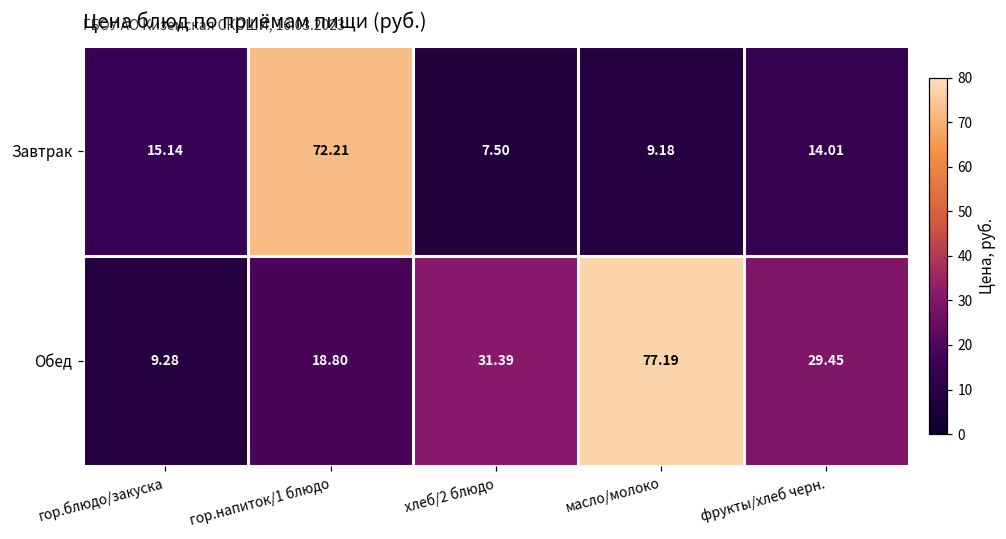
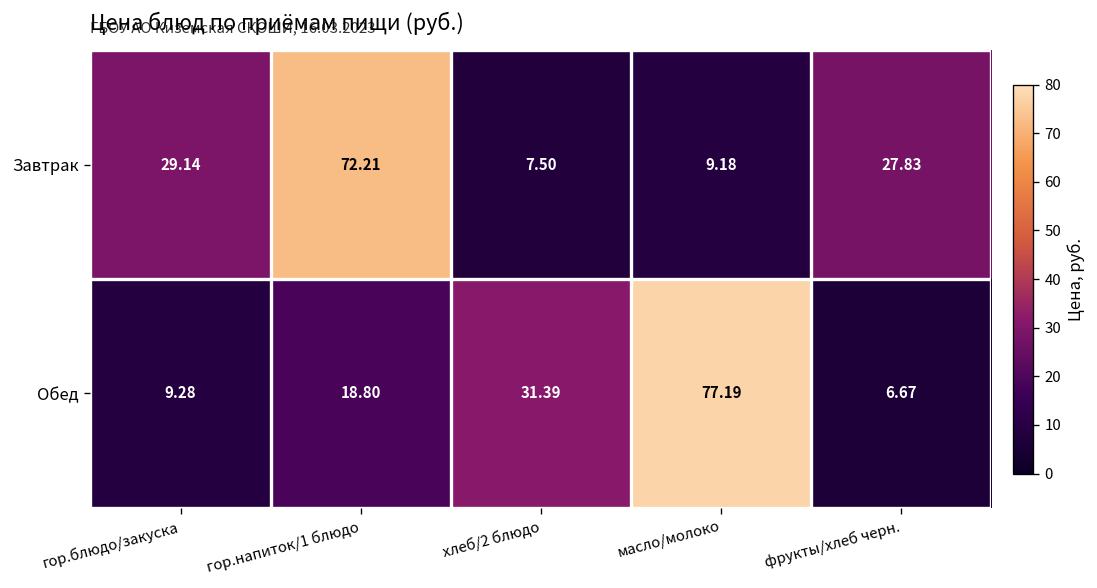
Завтрак, гор.блюдо/закуска: 15.14 -> 29.14
Завтрак, фрукты/хлеб черн.: 14.01 -> 27.83
Обед, фрукты/хлеб черн.: 29.45 -> 6.67
